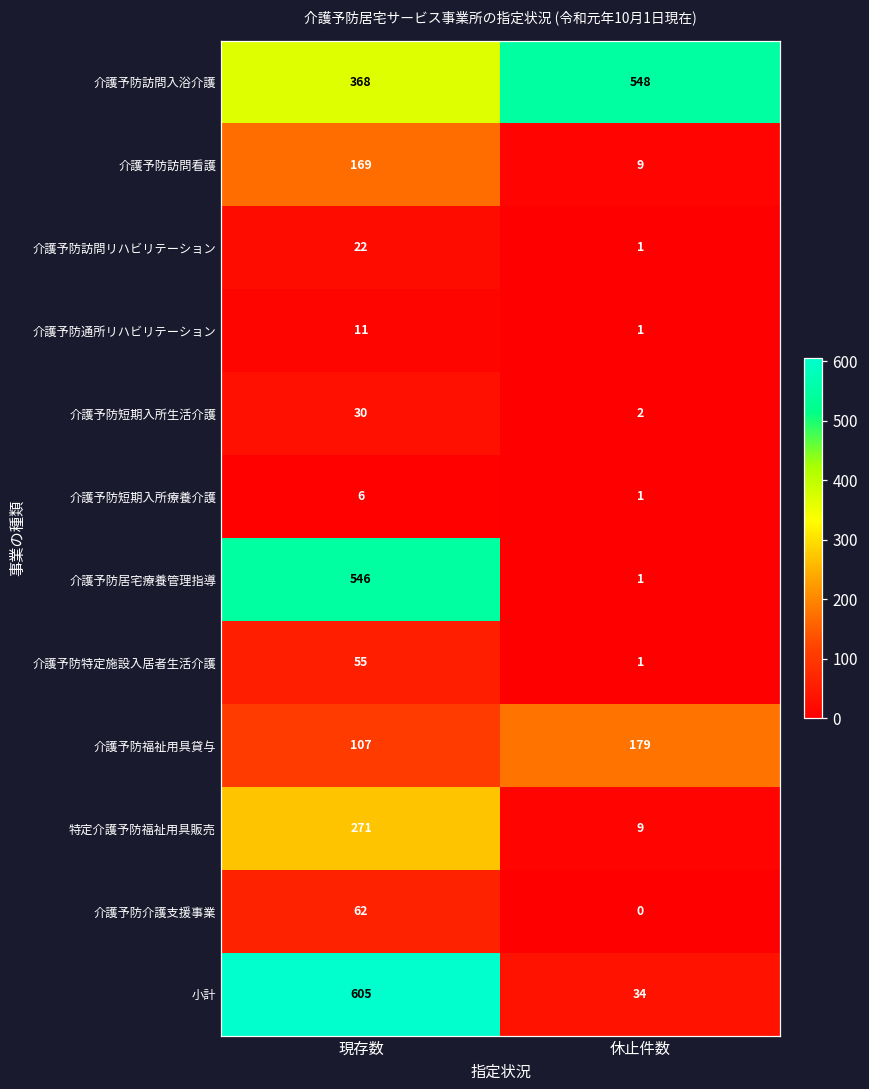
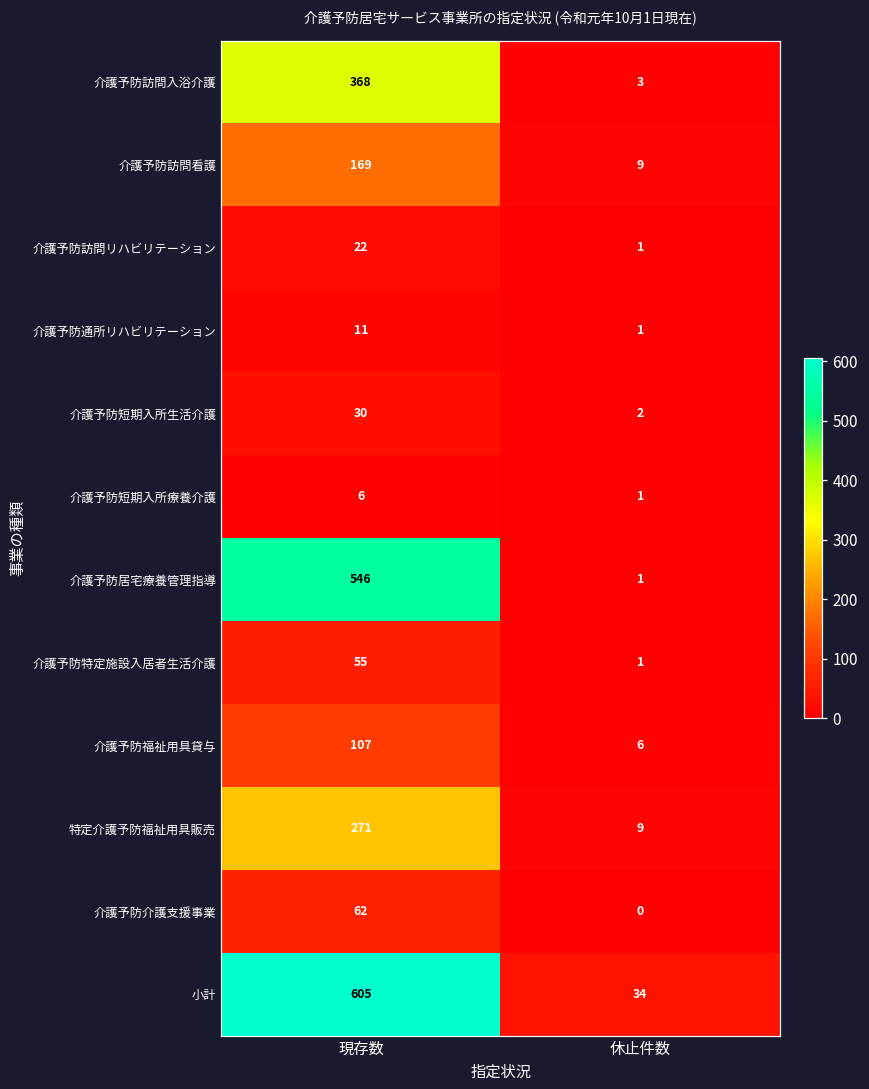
介護予防訪問入浴介護, 休止件数: 548 -> 3
介護予防福祉用具貸与, 休止件数: 179 -> 6
